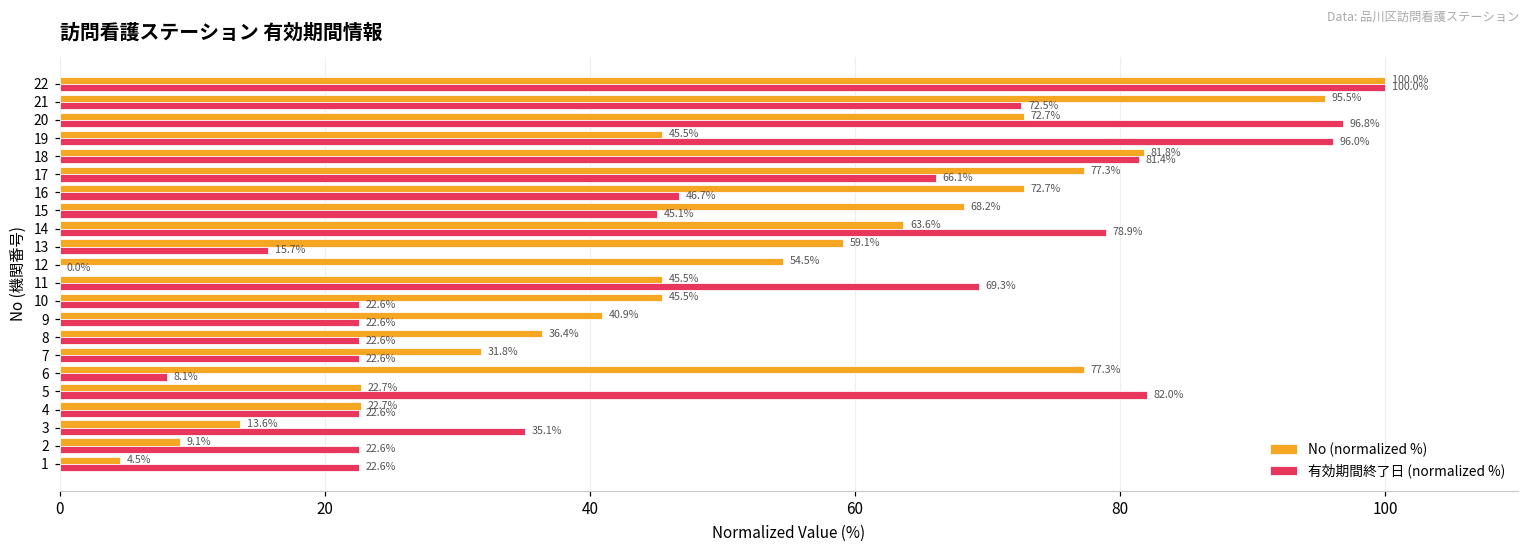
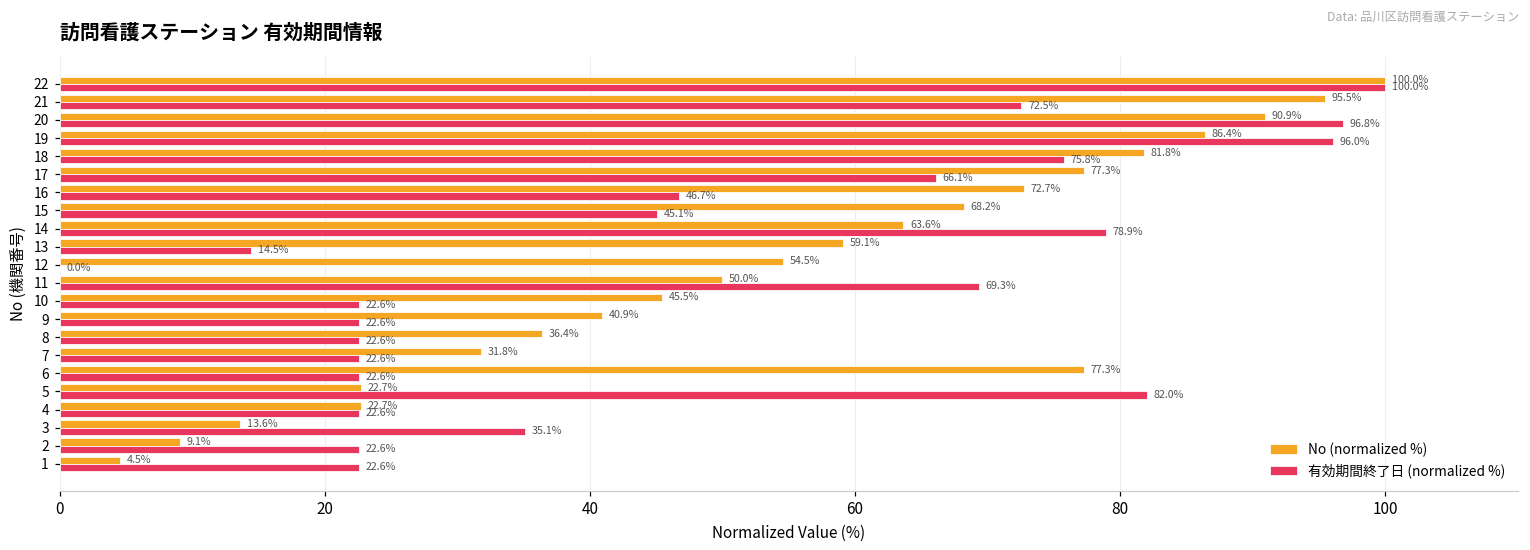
No (normalized %), 20: 72.7% -> 90.9%
No (normalized %), 19: 45.5% -> 86.4%
有効期間終了日 (normalized %), 18: 81.4% -> 75.8%
有効期間終了日 (normalized %), 13: 15.7% -> 14.5%
No (normalized %), 11: 45.5% -> 50.0%
有効期間終了日 (normalized %), 6: 8.1% -> 22.6%
